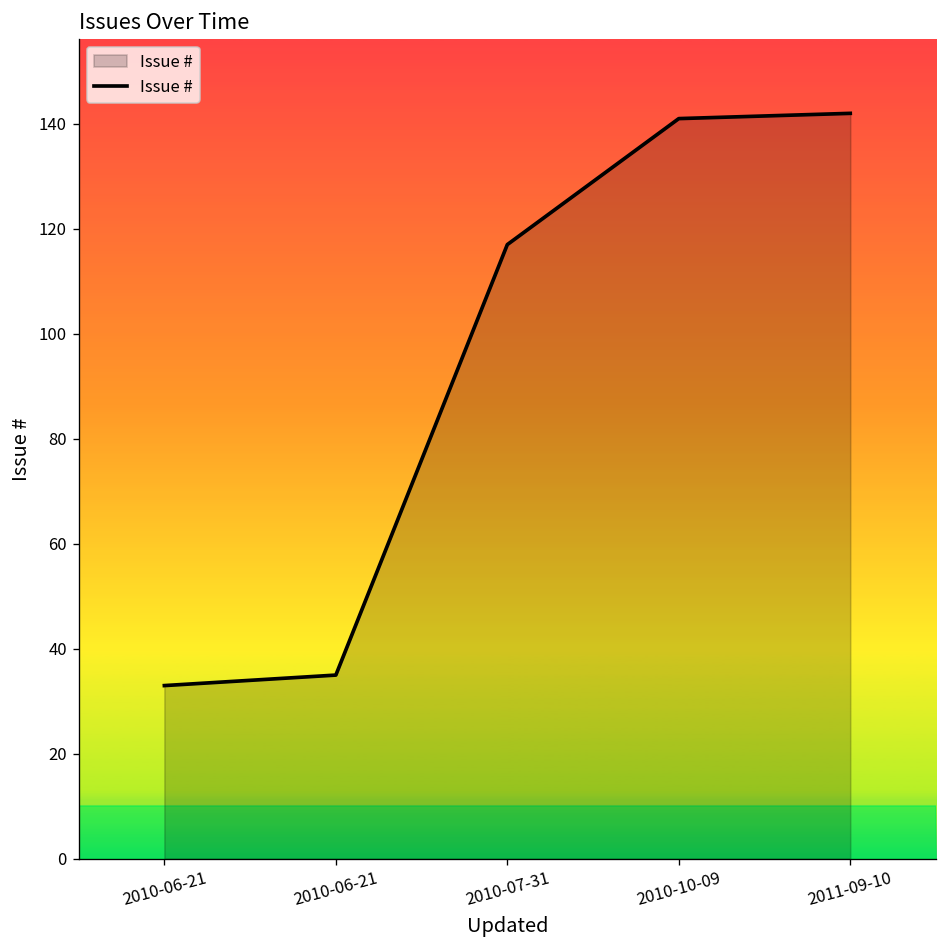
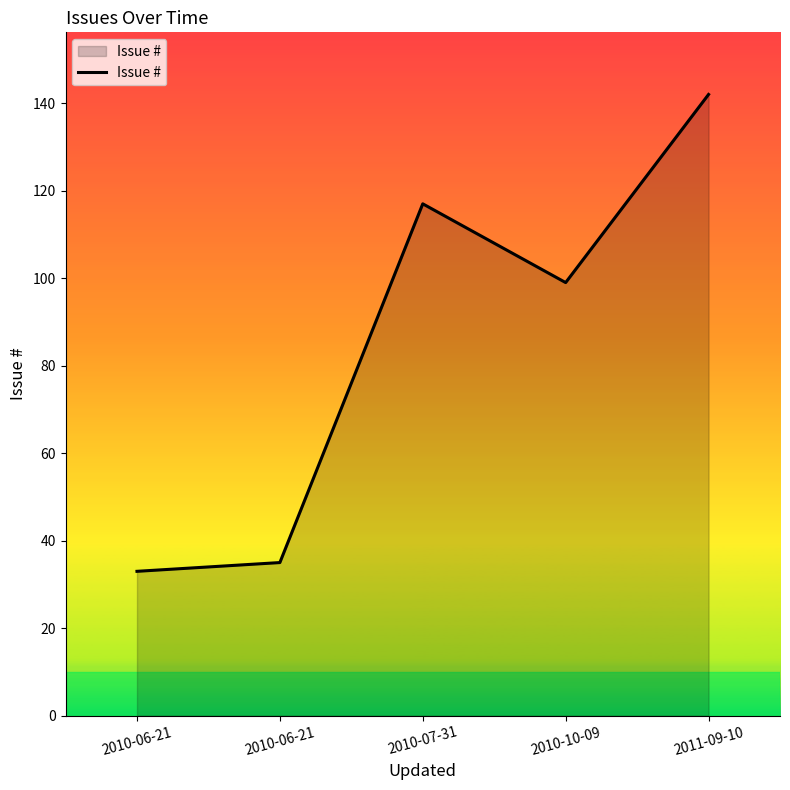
2010-10-09: 141 -> 99
